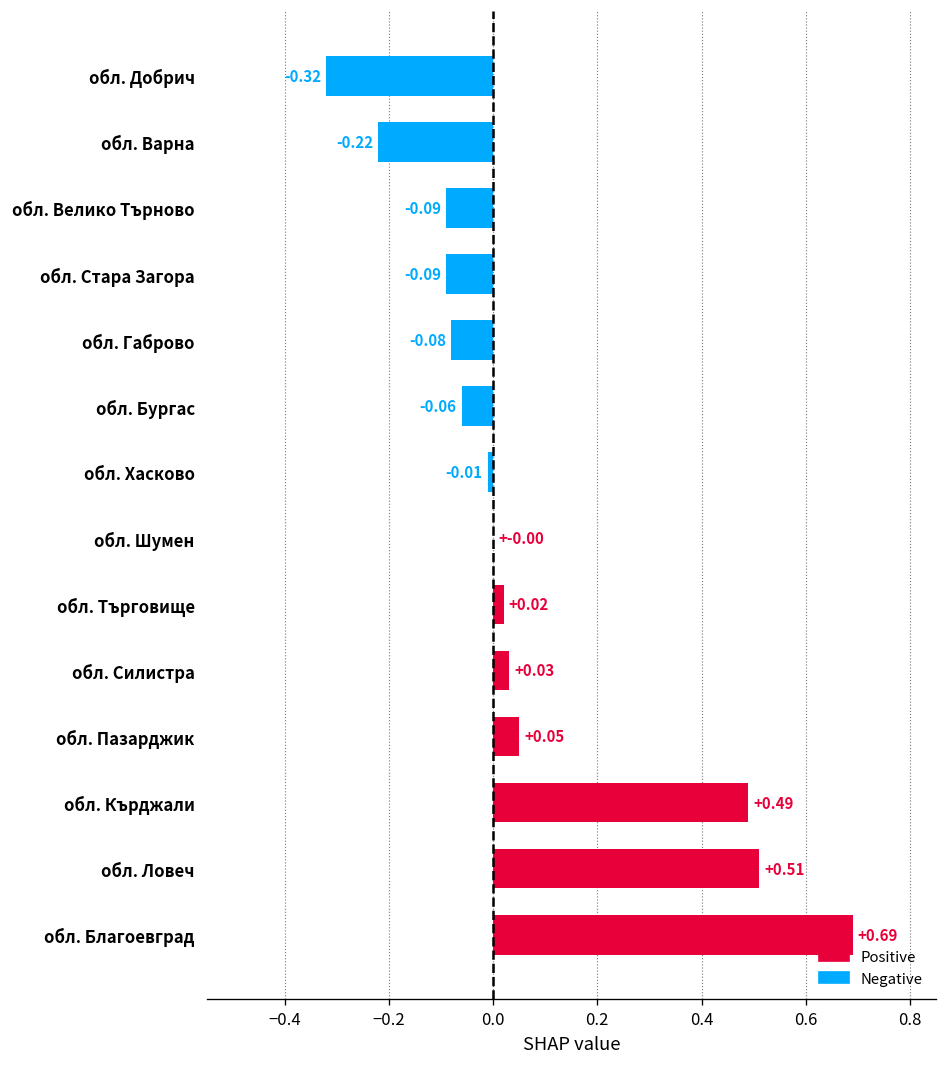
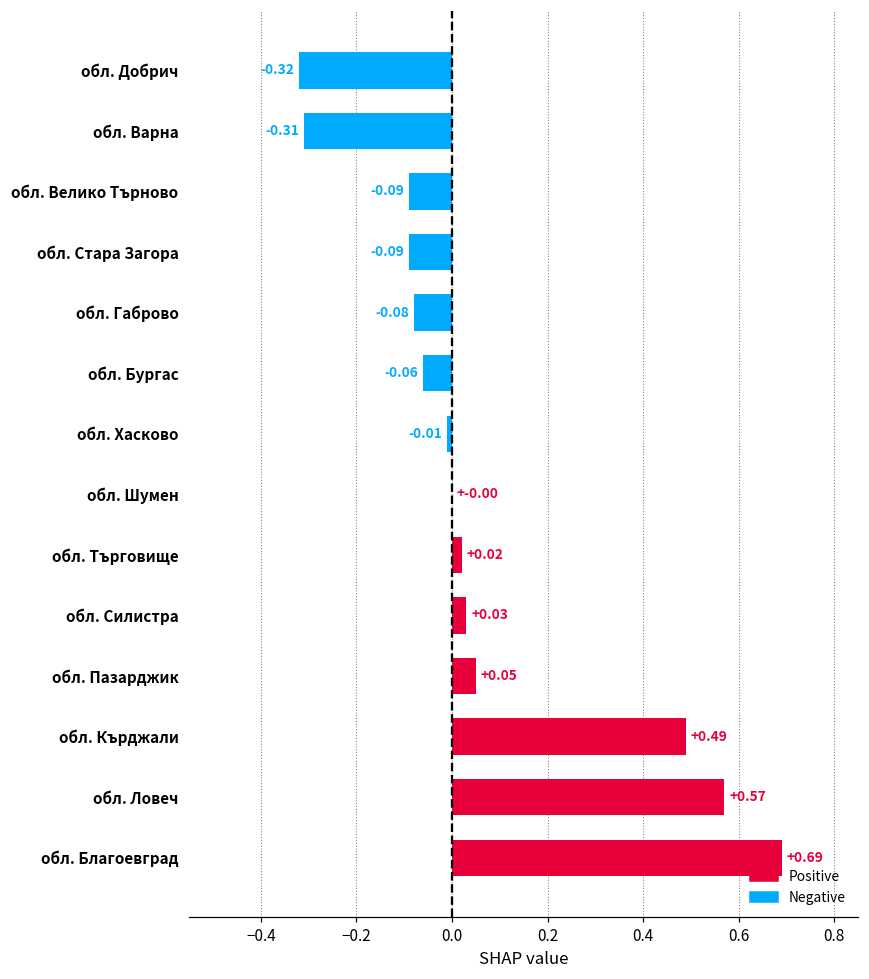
обл. Варна: -0.22 -> -0.31
обл. Ловеч: +0.51 -> +0.57
